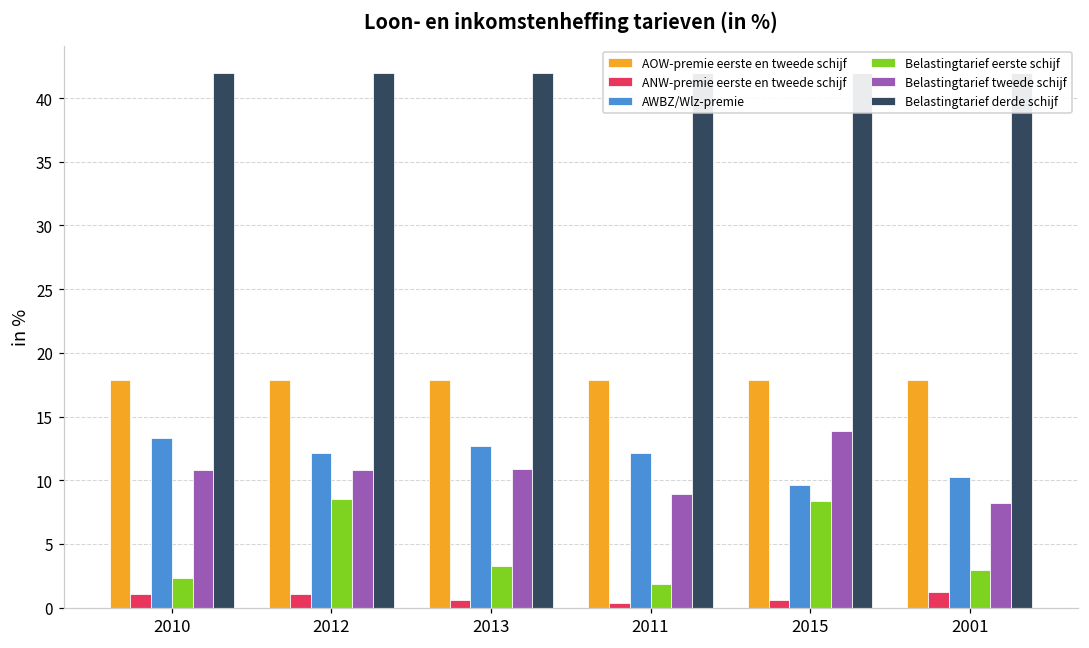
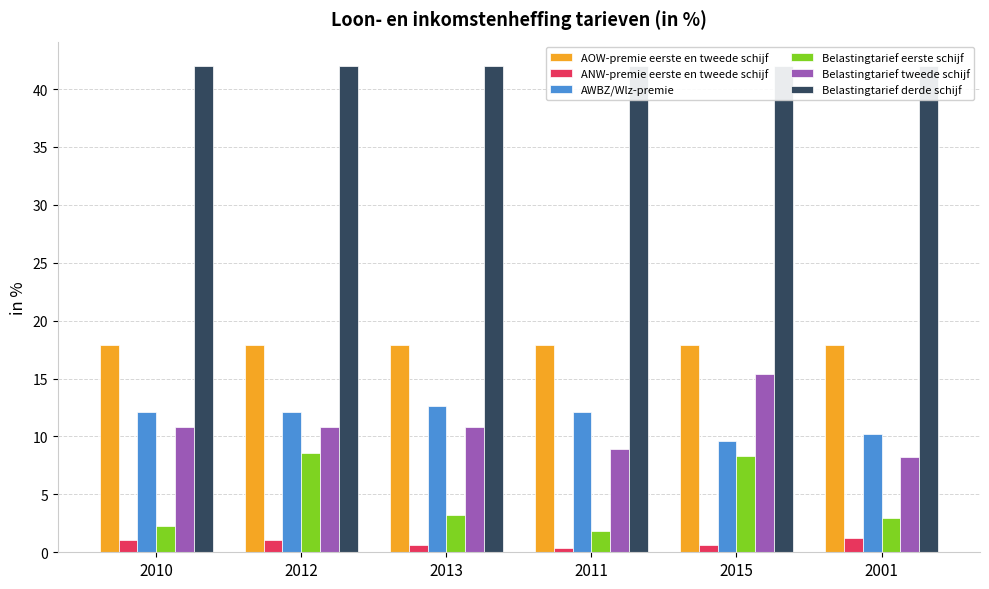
AWBZ/Wlz-premie, 2010: 13.3 -> 12.2
Belastingtarief tweede schijf, 2015: 13.9 -> 15.4
